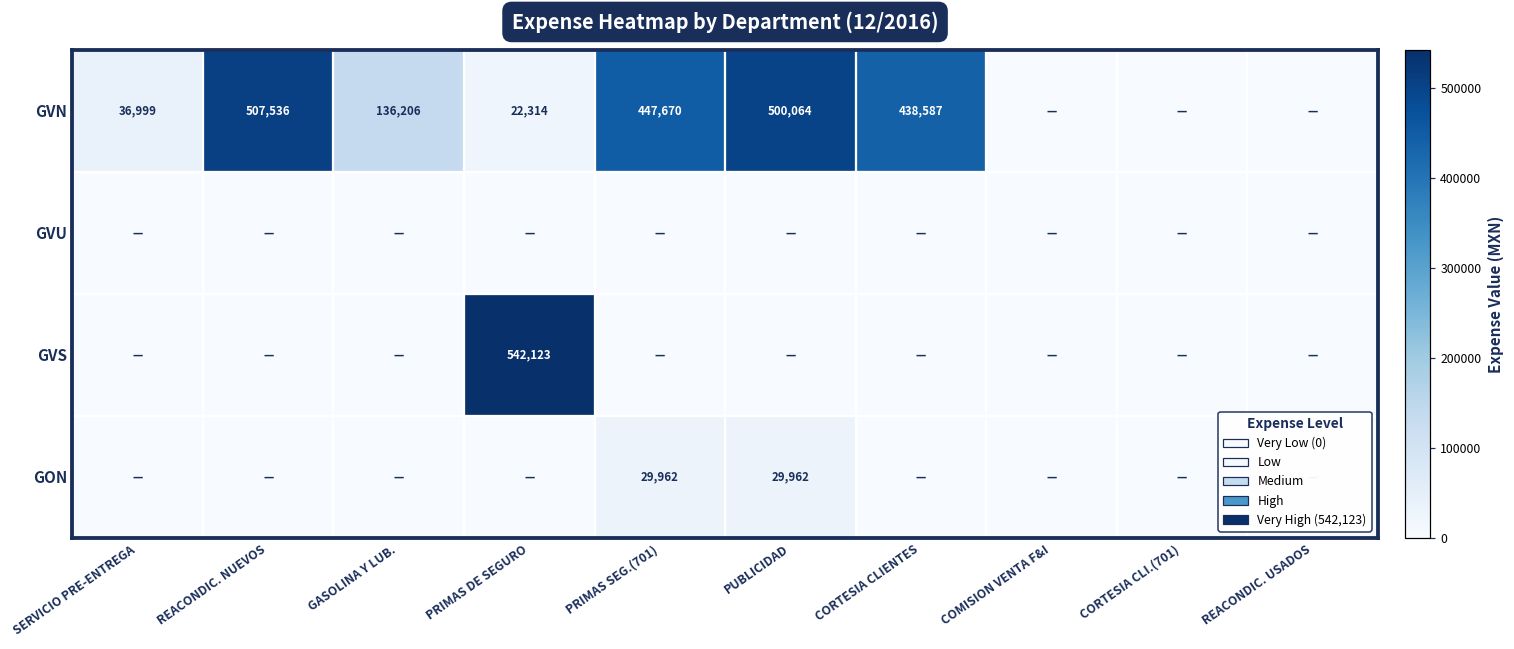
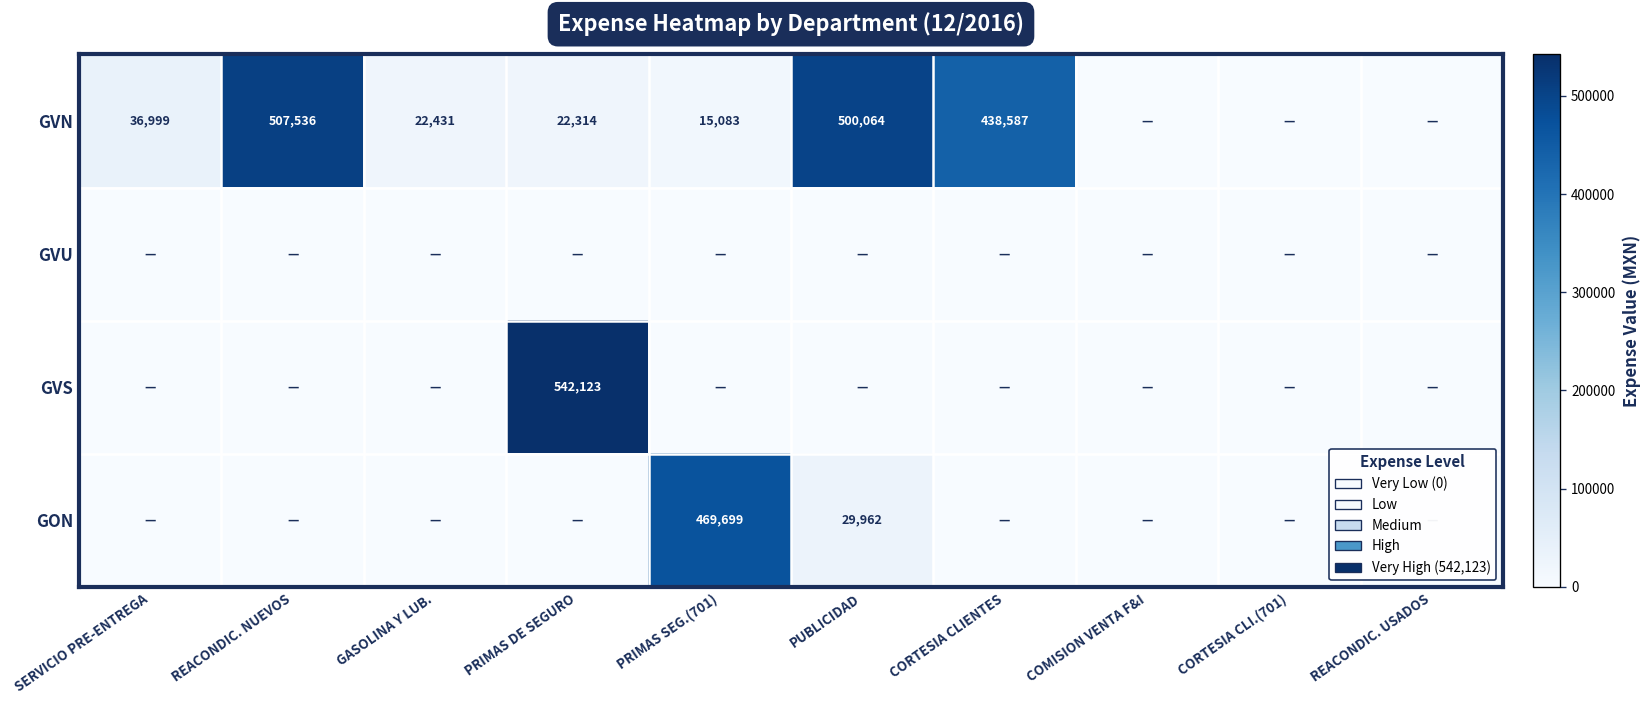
GVN, GASOLINA Y LUB.: 136,206 -> 22,431
GVN, PRIMAS SEG.(701): 447,670 -> 15,083
GON, PRIMAS SEG.(701): 29,962 -> 469,699
